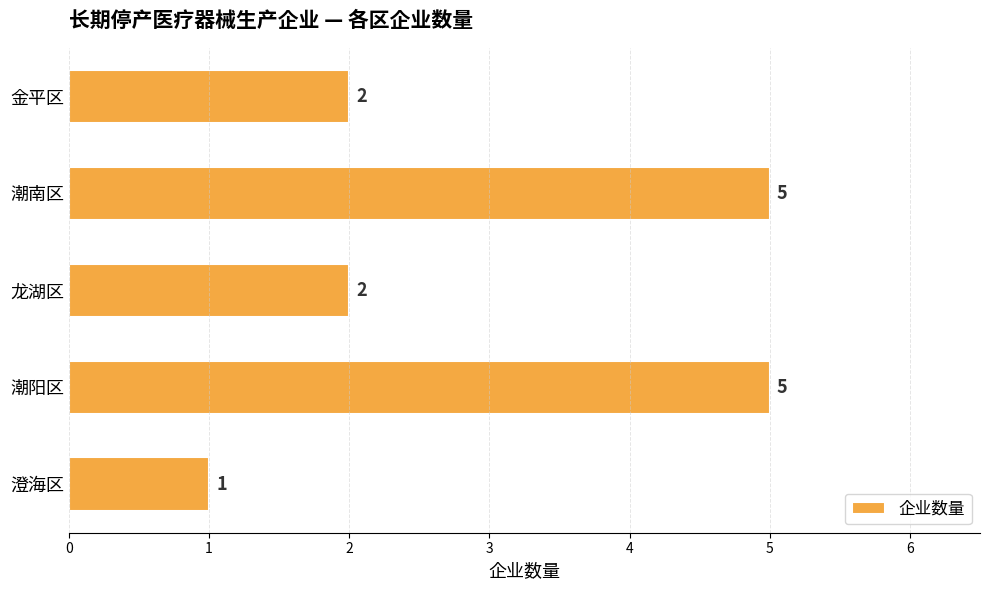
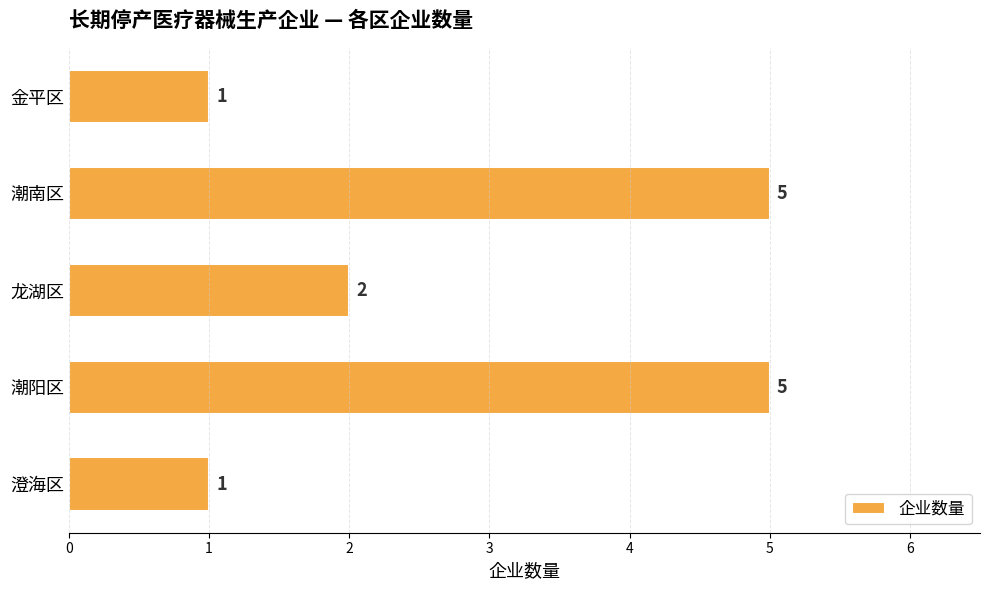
金平区: 2 -> 1
